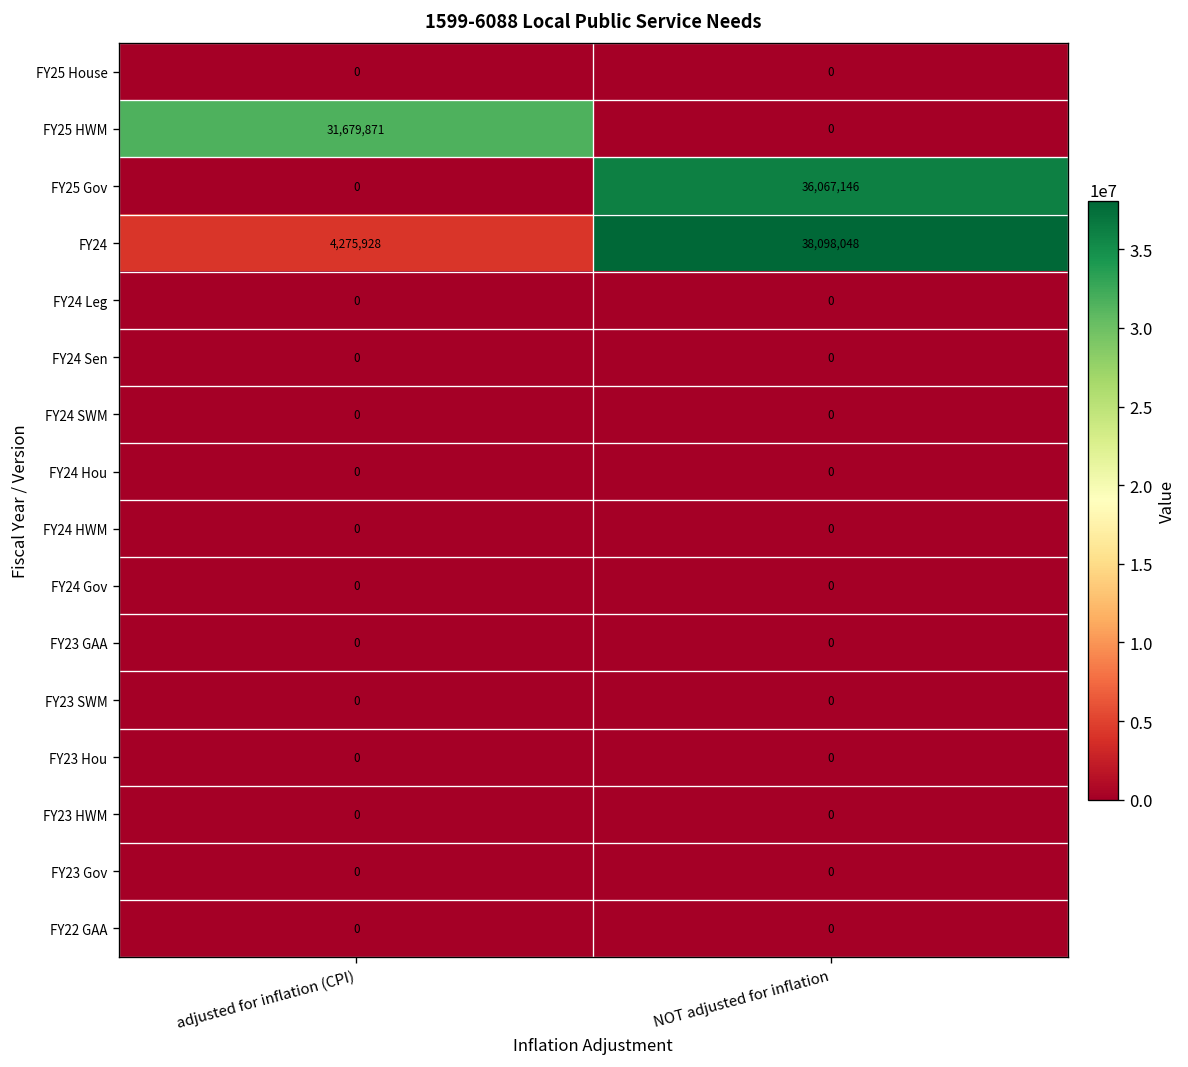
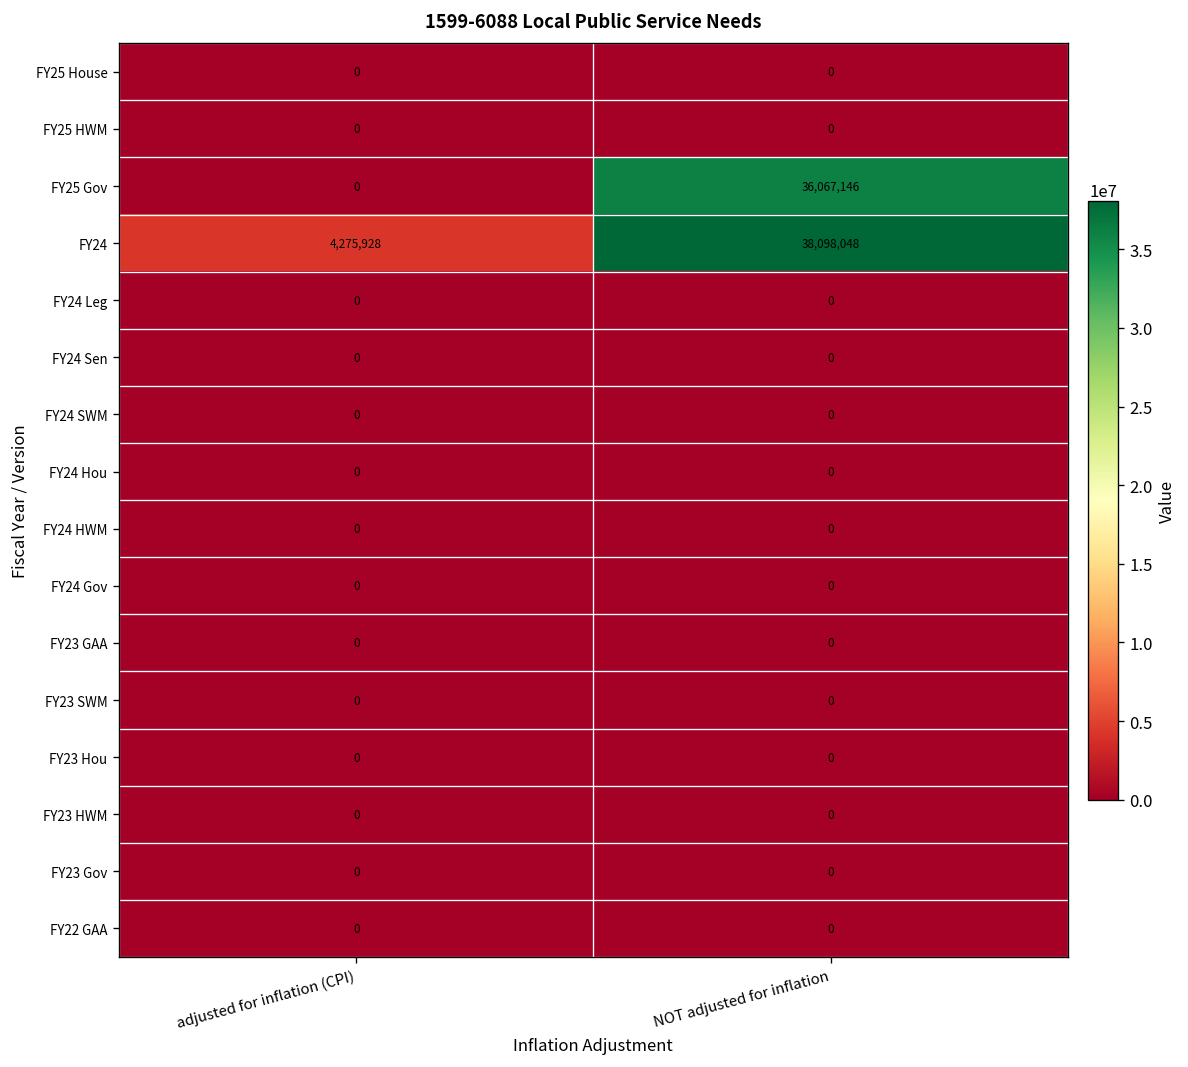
FY25 HWM, adjusted for inflation (CPI): 31,679,871 -> 0
